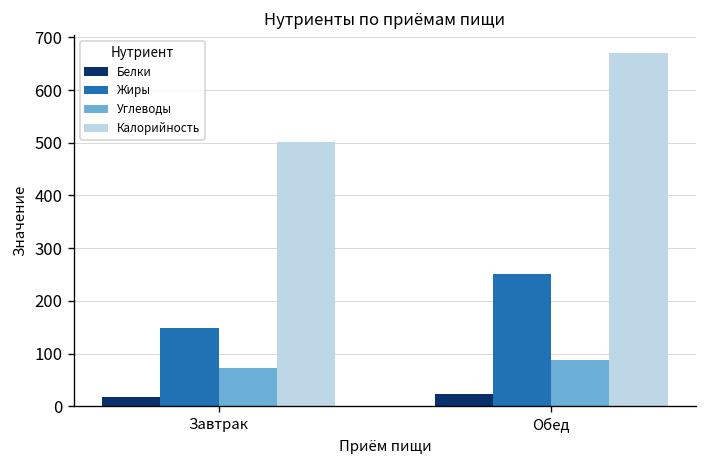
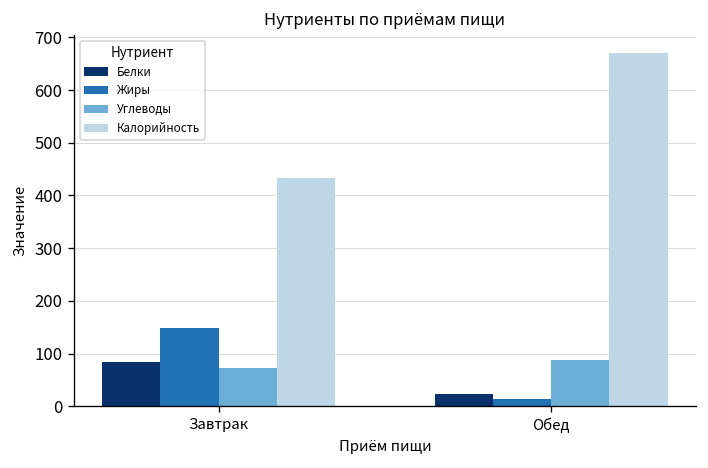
Белки, Завтрак: 20 -> 80
Калорийность, Завтрак: 500 -> 430
Жиры, Обед: 250 -> 10
